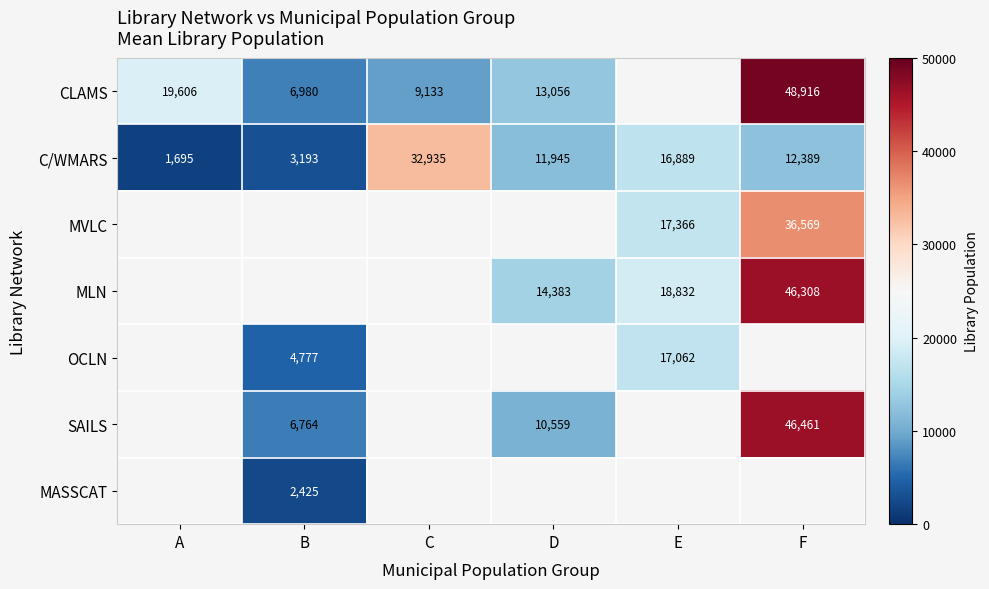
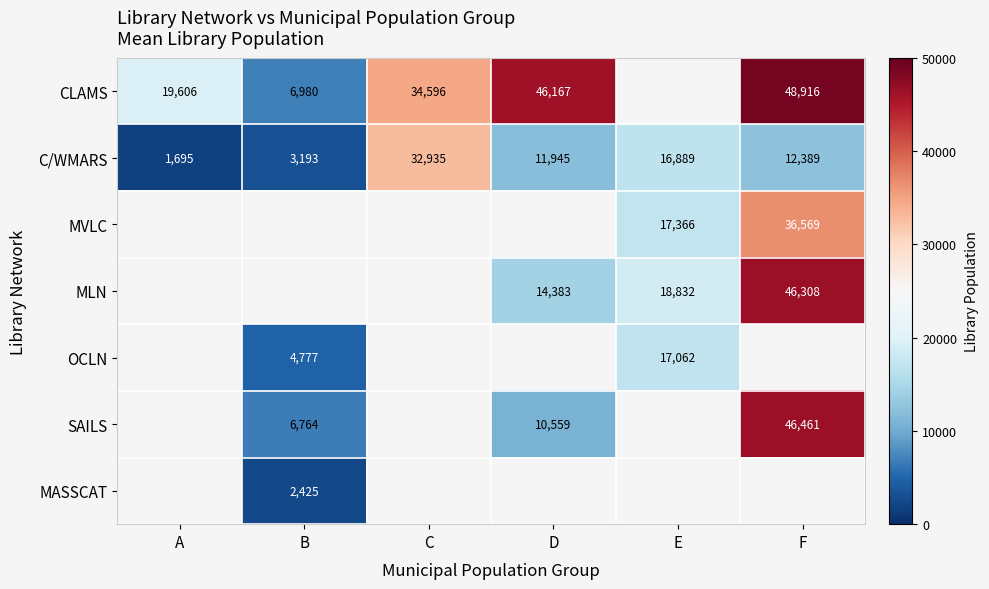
CLAMS, C: 9,133 -> 34,596
CLAMS, D: 13,056 -> 46,167
